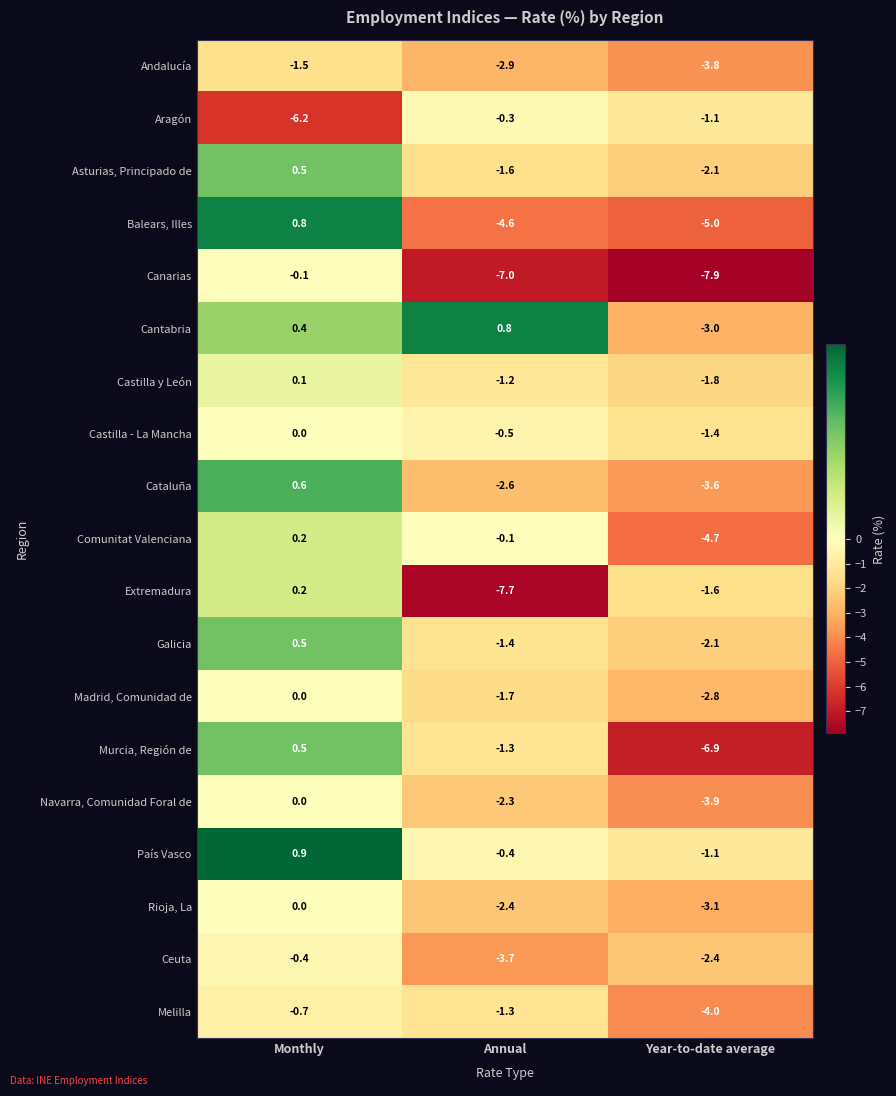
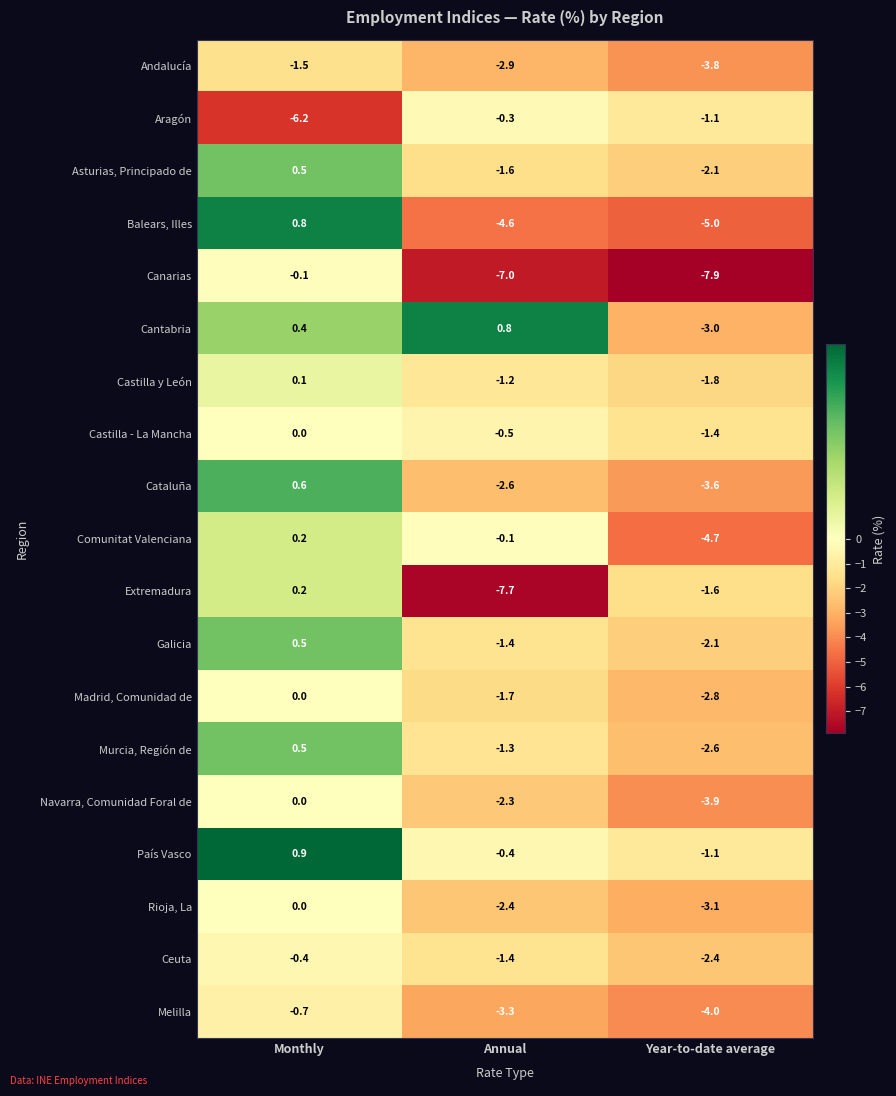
Murcia, Región de, Year-to-date average: -6.9 -> -2.6
Ceuta, Annual: -3.7 -> -1.4
Melilla, Annual: -1.3 -> -3.3
